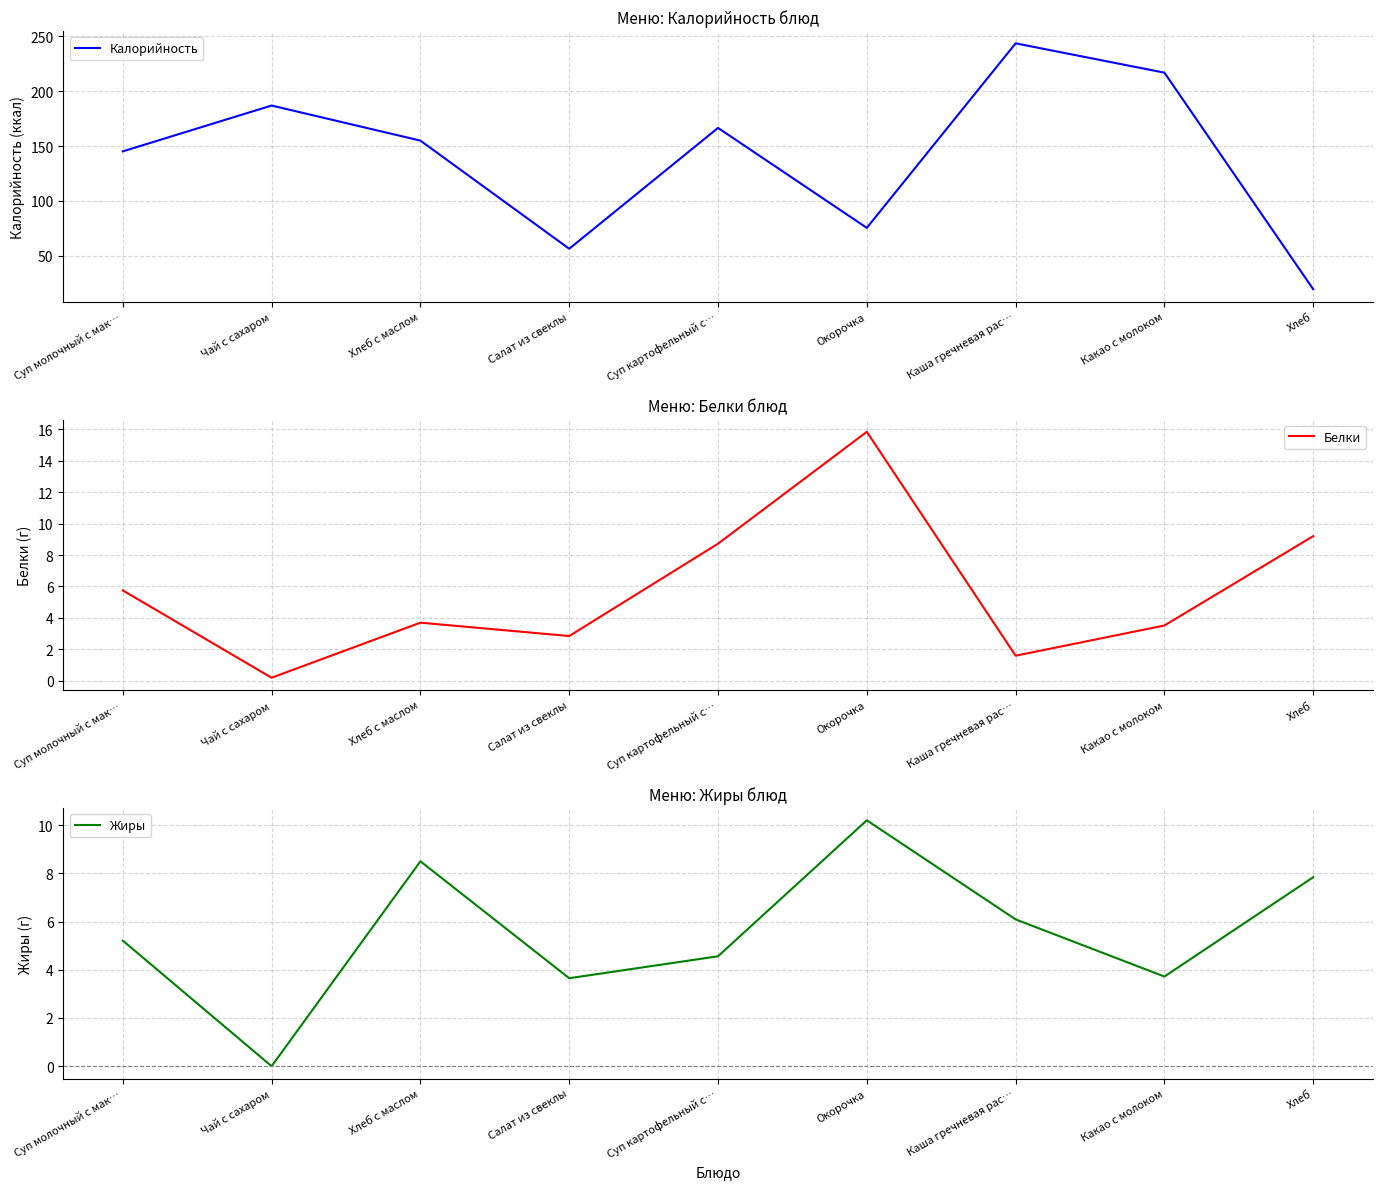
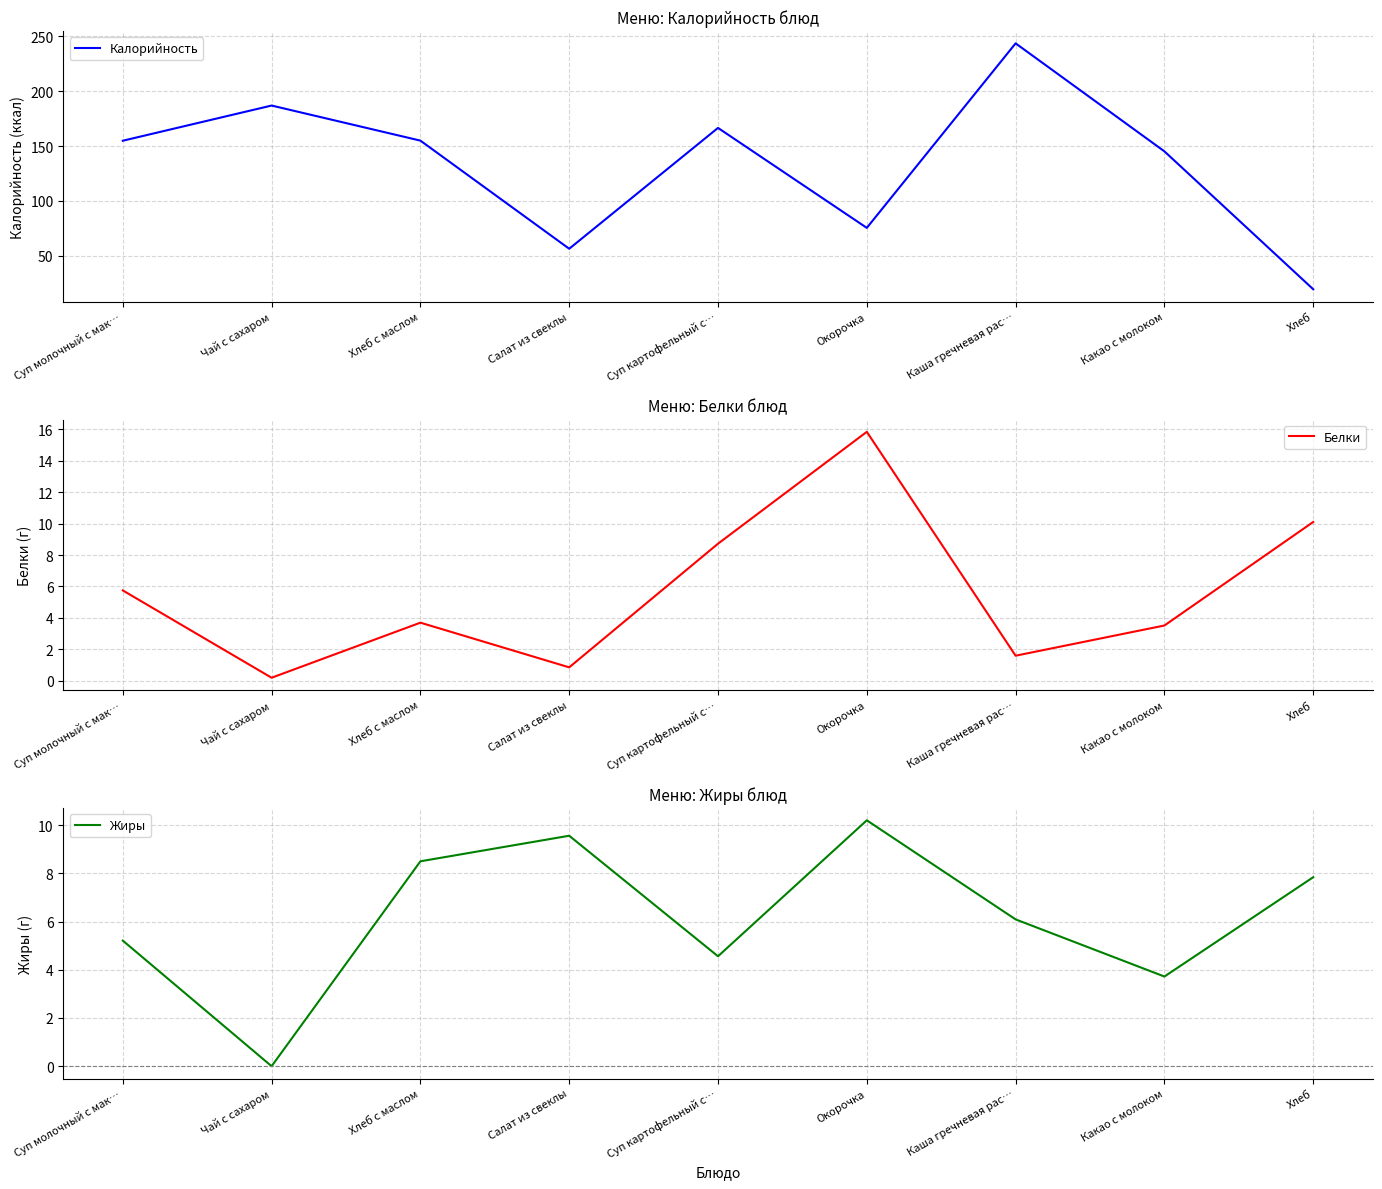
Меню: Калорийность блюд, Суп молочный с мак…: 145 -> 155
Меню: Калорийность блюд, Какао с молоком: 217 -> 145
Меню: Белки блюд, Салат из свеклы: 2.9 -> 0.9
Меню: Белки блюд, Хлеб: 9.2 -> 10.1
Меню: Жиры блюд, Салат из свеклы: 3.7 -> 9.6
